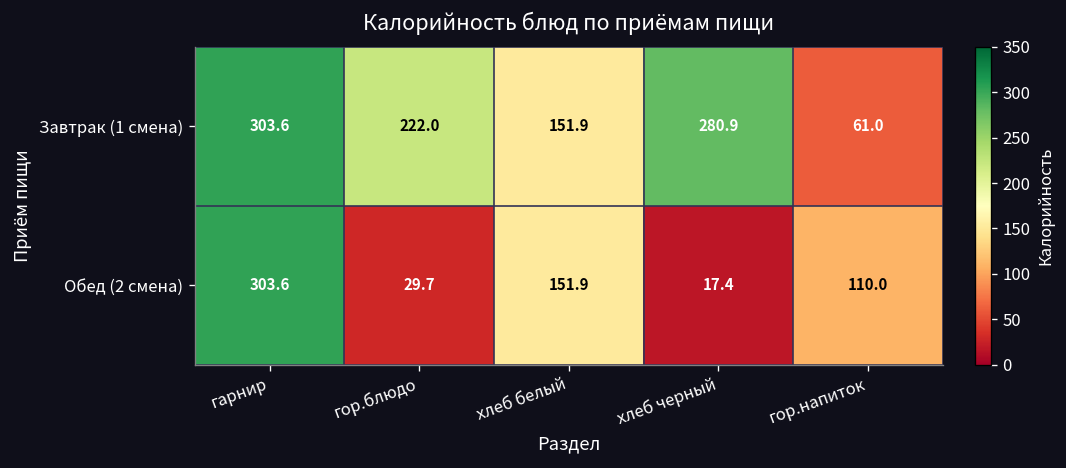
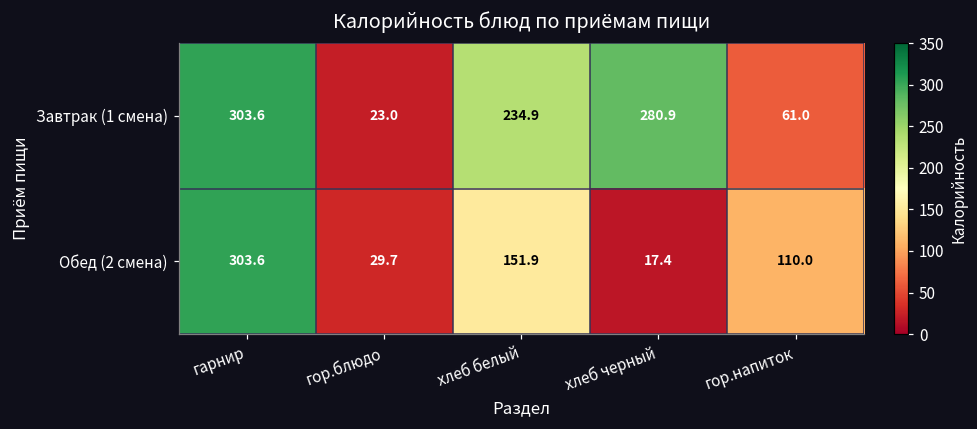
Завтрак (1 смена), гор.блюдо: 222.0 -> 23.0
Завтрак (1 смена), хлеб белый: 151.9 -> 234.9
